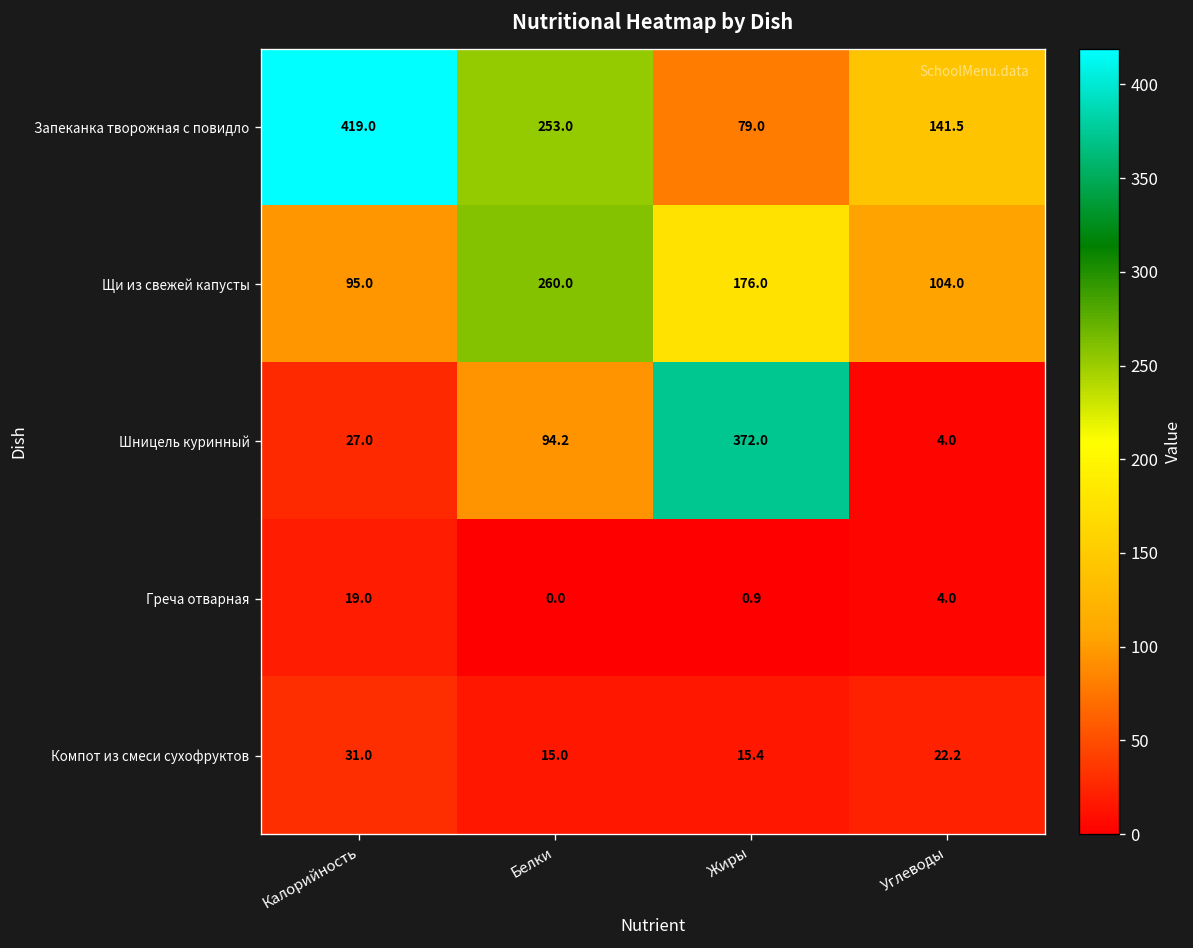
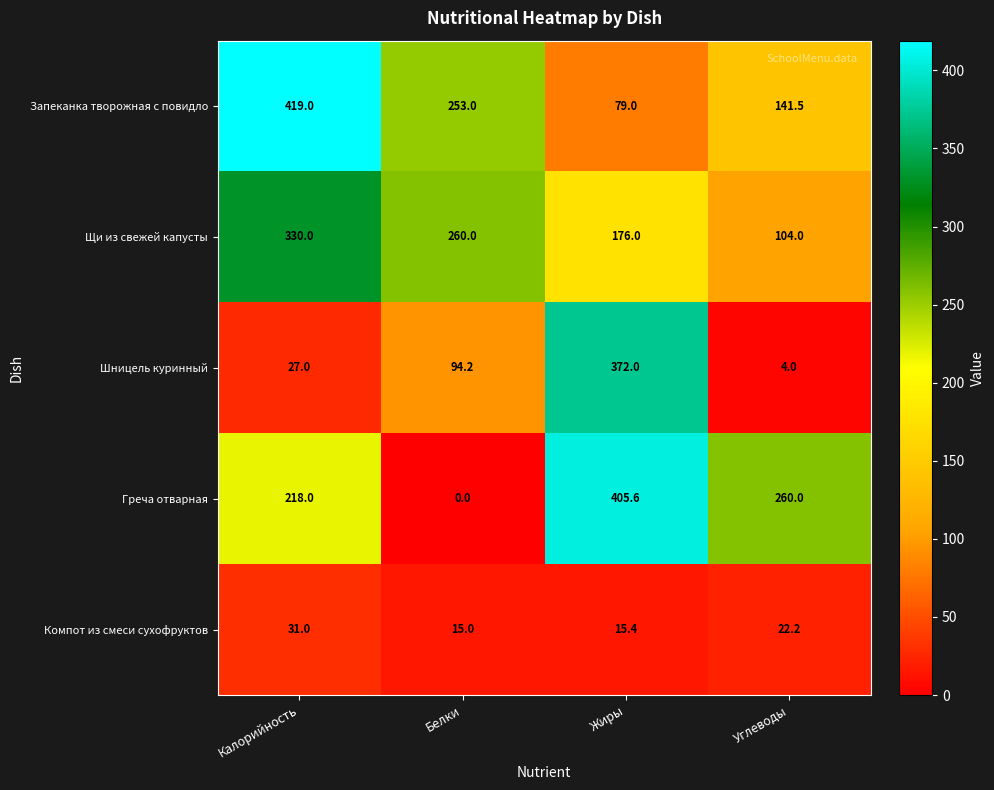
Щи из свежей капусты, Калорийность: 95.0 -> 330.0
Греча отварная, Калорийность: 19.0 -> 218.0
Греча отварная, Жиры: 0.9 -> 405.6
Греча отварная, Углеводы: 4.0 -> 260.0
